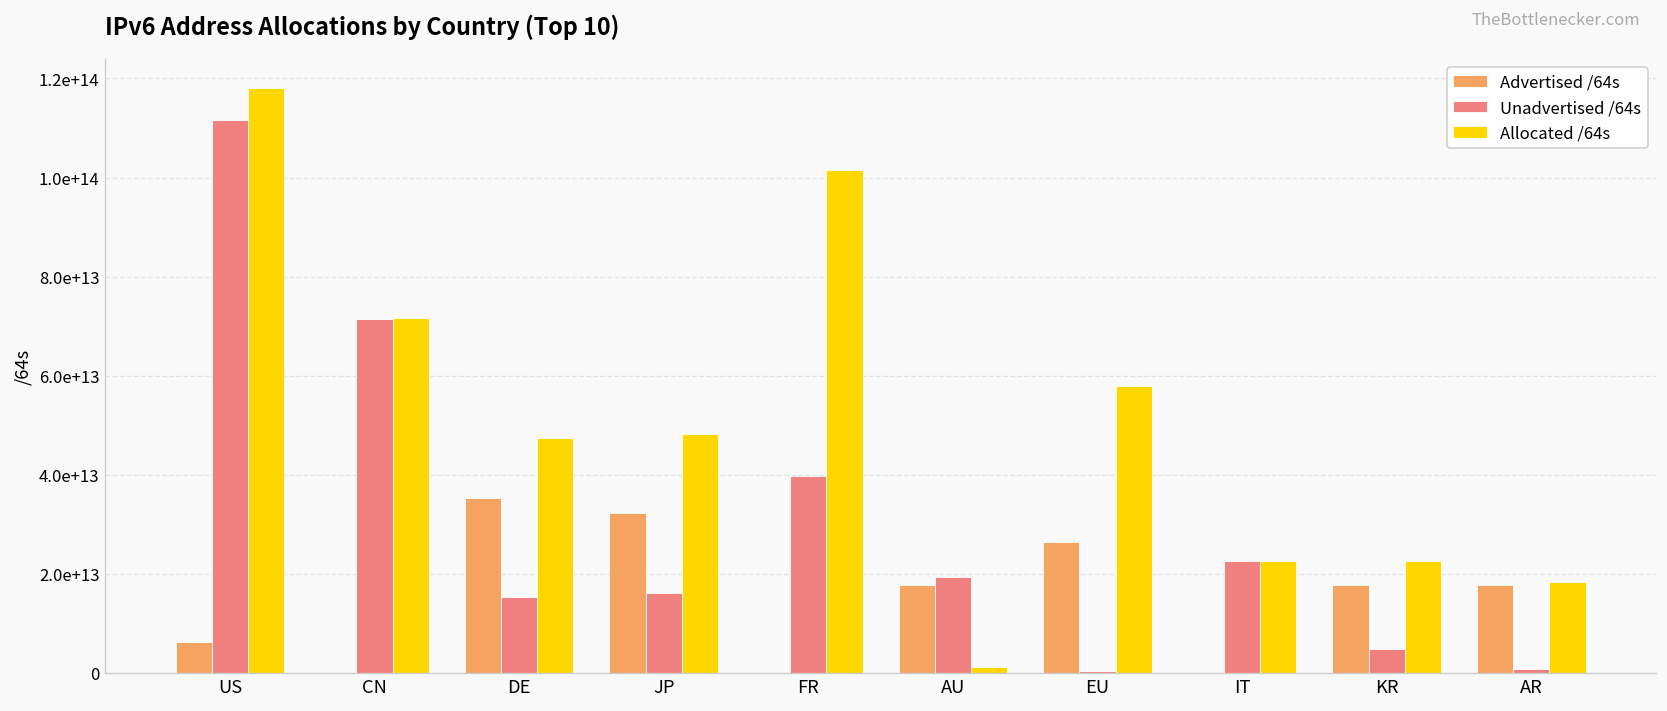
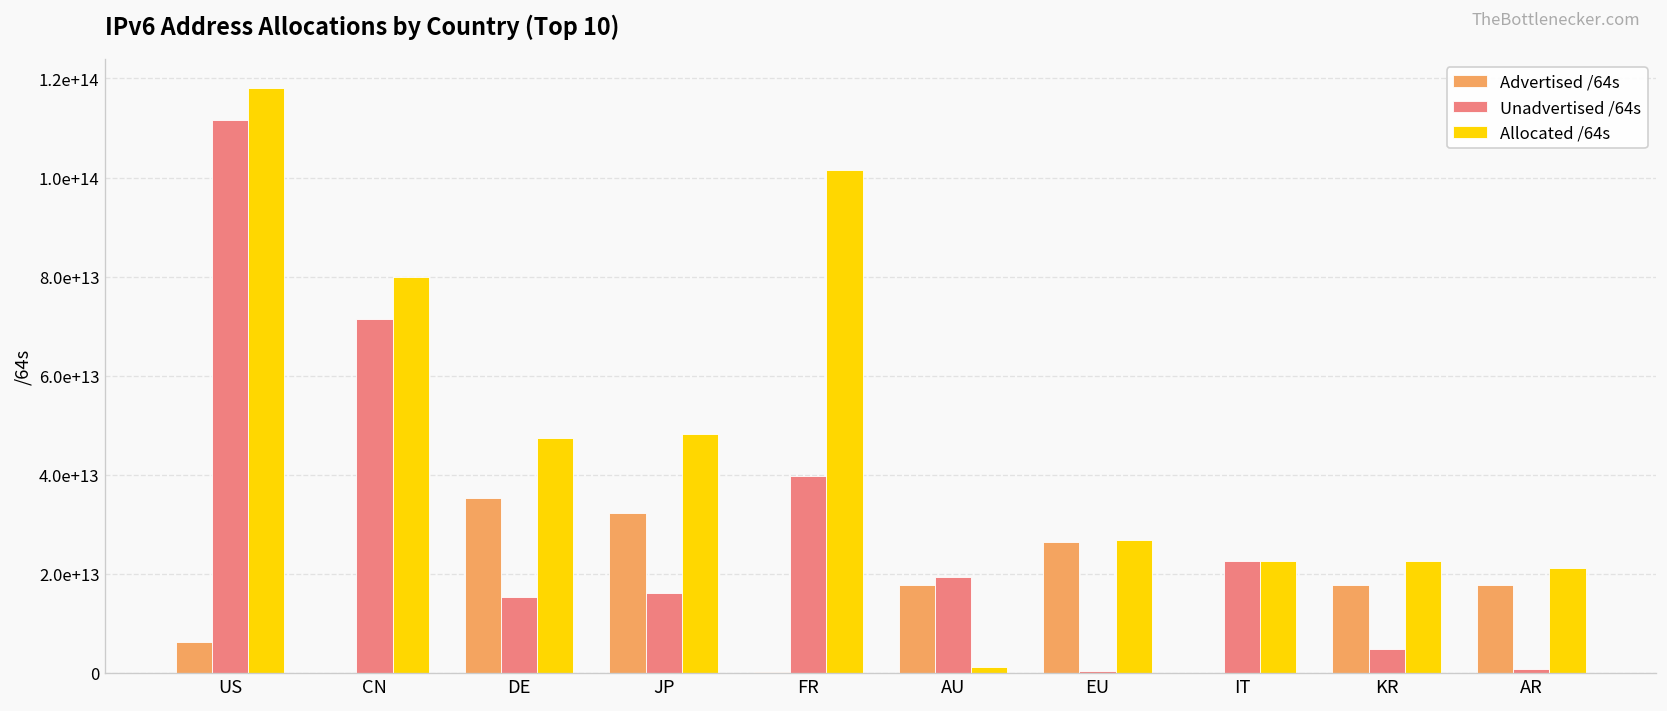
Allocated /64s, CN: 72000000000000 -> 80000000000000
Allocated /64s, EU: 58000000000000 -> 27000000000000
Allocated /64s, AR: 18000000000000 -> 21000000000000
